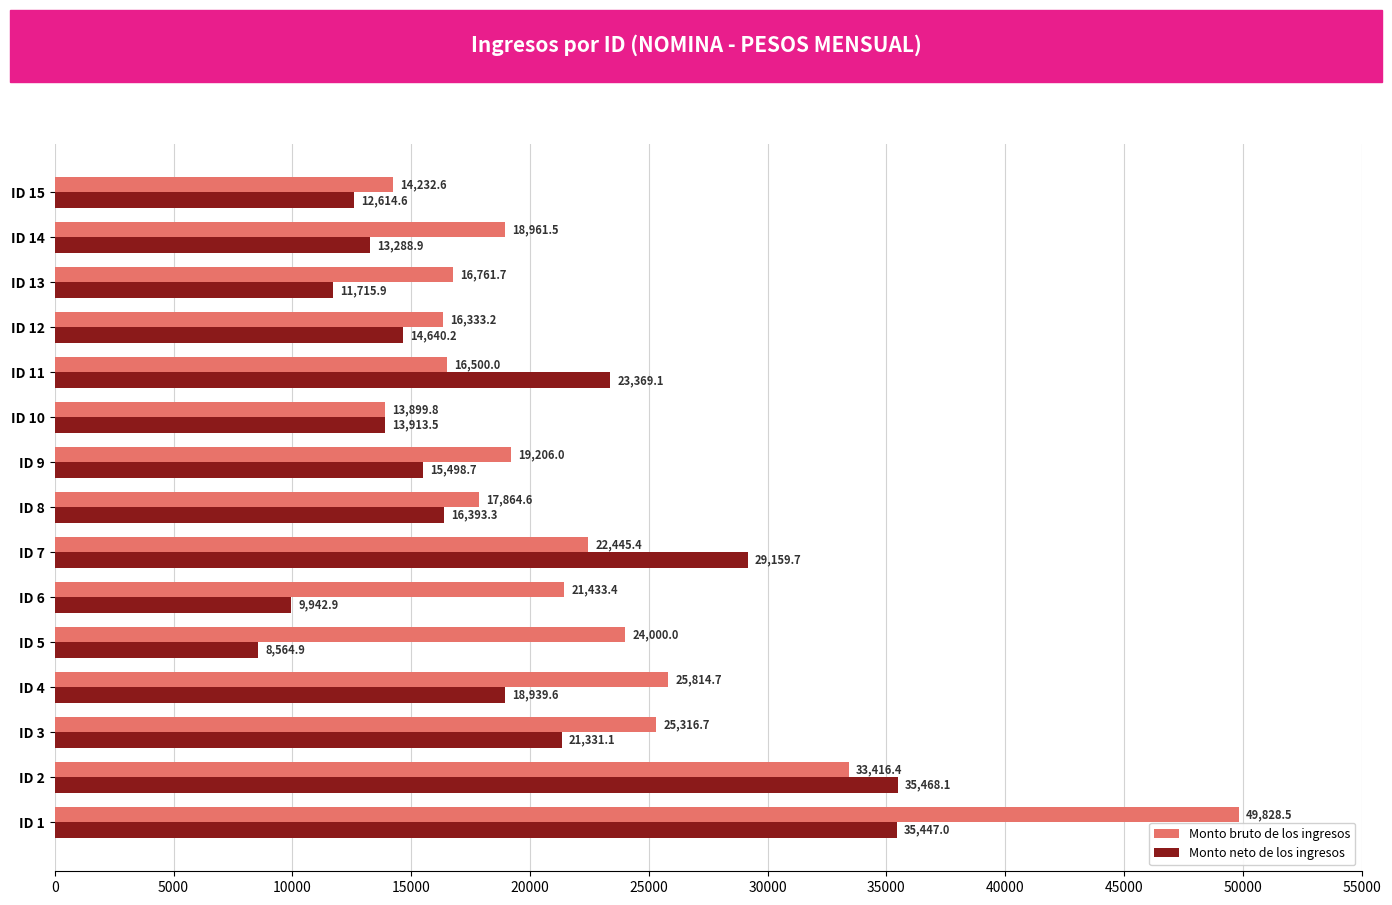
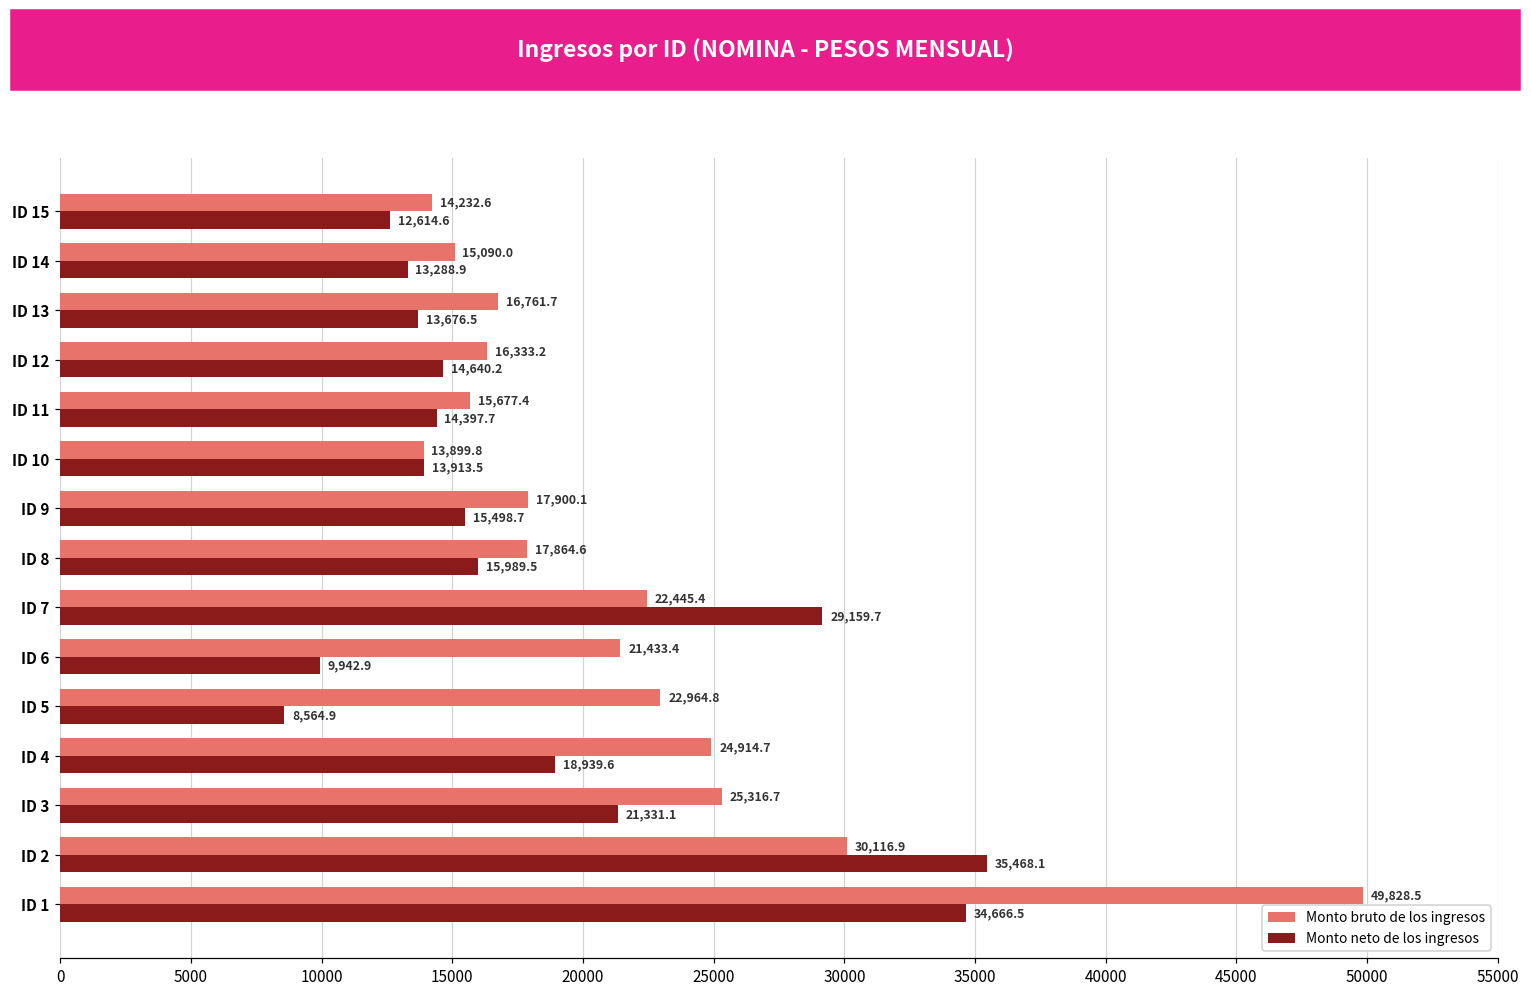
Monto bruto de los ingresos, ID 14: 18,961.5 -> 15,090.0
Monto neto de los ingresos, ID 13: 11,715.9 -> 13,676.5
Monto bruto de los ingresos, ID 11: 16,500.0 -> 15,677.4
Monto neto de los ingresos, ID 11: 23,369.1 -> 14,397.7
Monto bruto de los ingresos, ID 9: 19,206.0 -> 17,900.1
Monto neto de los ingresos, ID 8: 16,393.3 -> 15,989.5
Monto bruto de los ingresos, ID 5: 24,000.0 -> 22,964.8
Monto bruto de los ingresos, ID 4: 25,814.7 -> 24,914.7
Monto bruto de los ingresos, ID 2: 33,416.4 -> 30,116.9
Monto neto de los ingresos, ID 1: 35,447.0 -> 34,666.5
